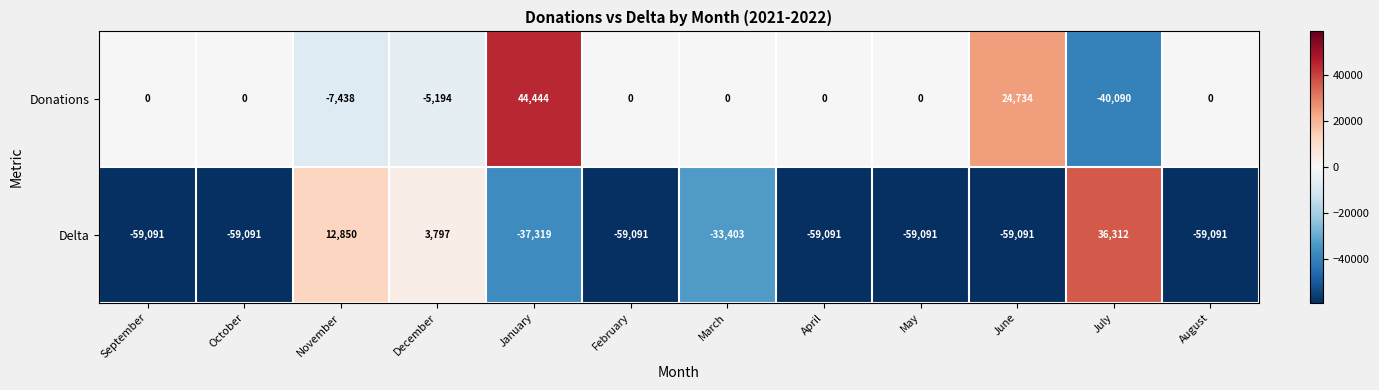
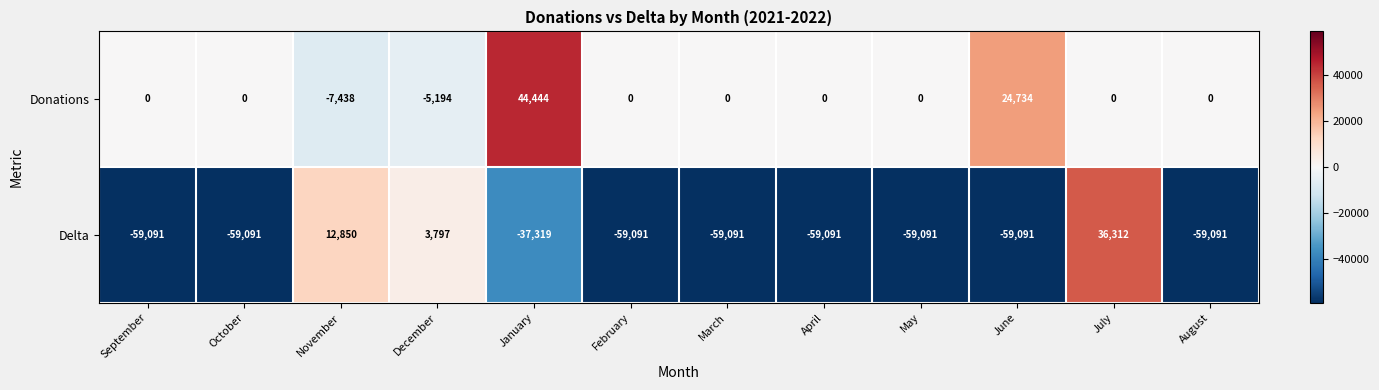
Donations, July: -40,090 -> 0
Delta, March: -33,403 -> -59,091
